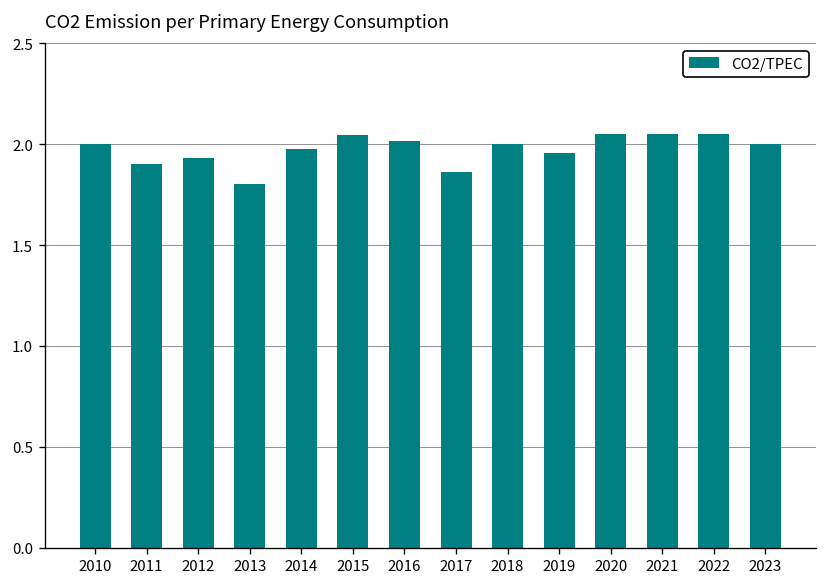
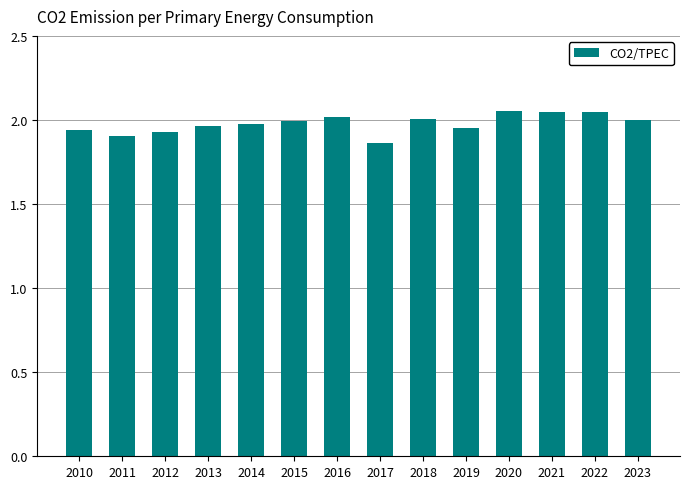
2010: 2.00 -> 1.94
2013: 1.80 -> 1.96
2015: 2.04 -> 2.00
